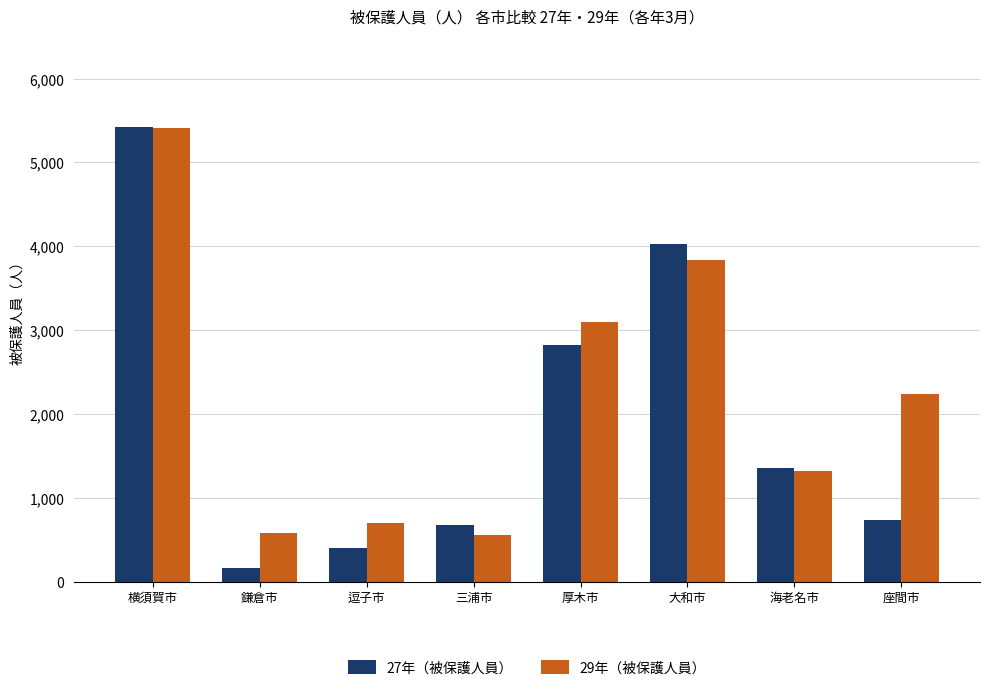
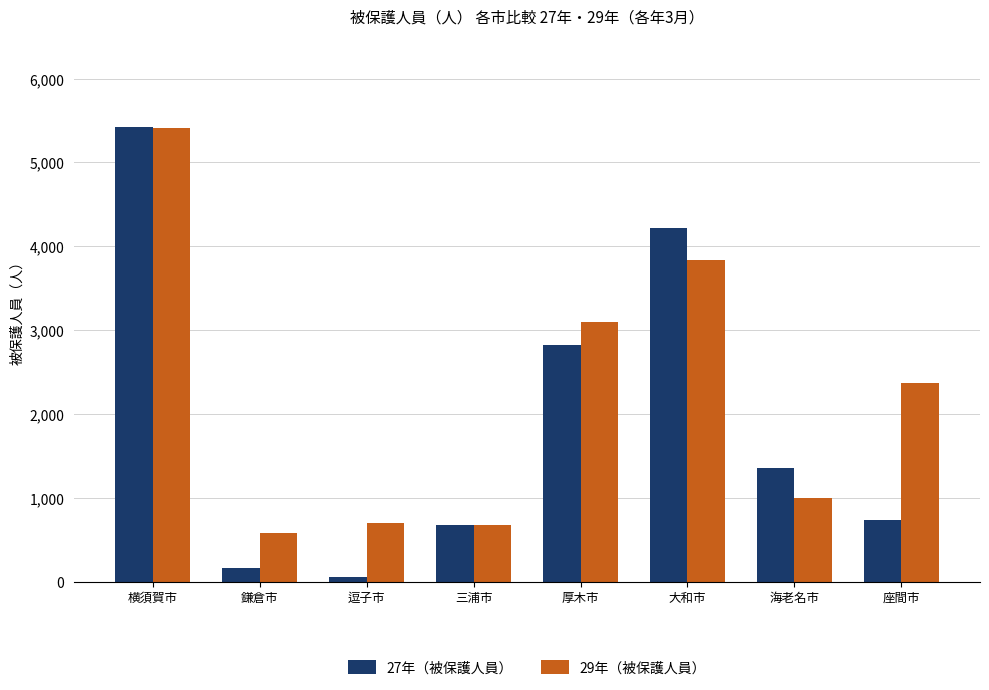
27年（被保護人員）, 逗子市: 400 -> 100
29年（被保護人員）, 三浦市: 600 -> 700
27年（被保護人員）, 大和市: 4,000 -> 4,200
29年（被保護人員）, 海老名市: 1,300 -> 1,000
29年（被保護人員）, 座間市: 2,200 -> 2,400
